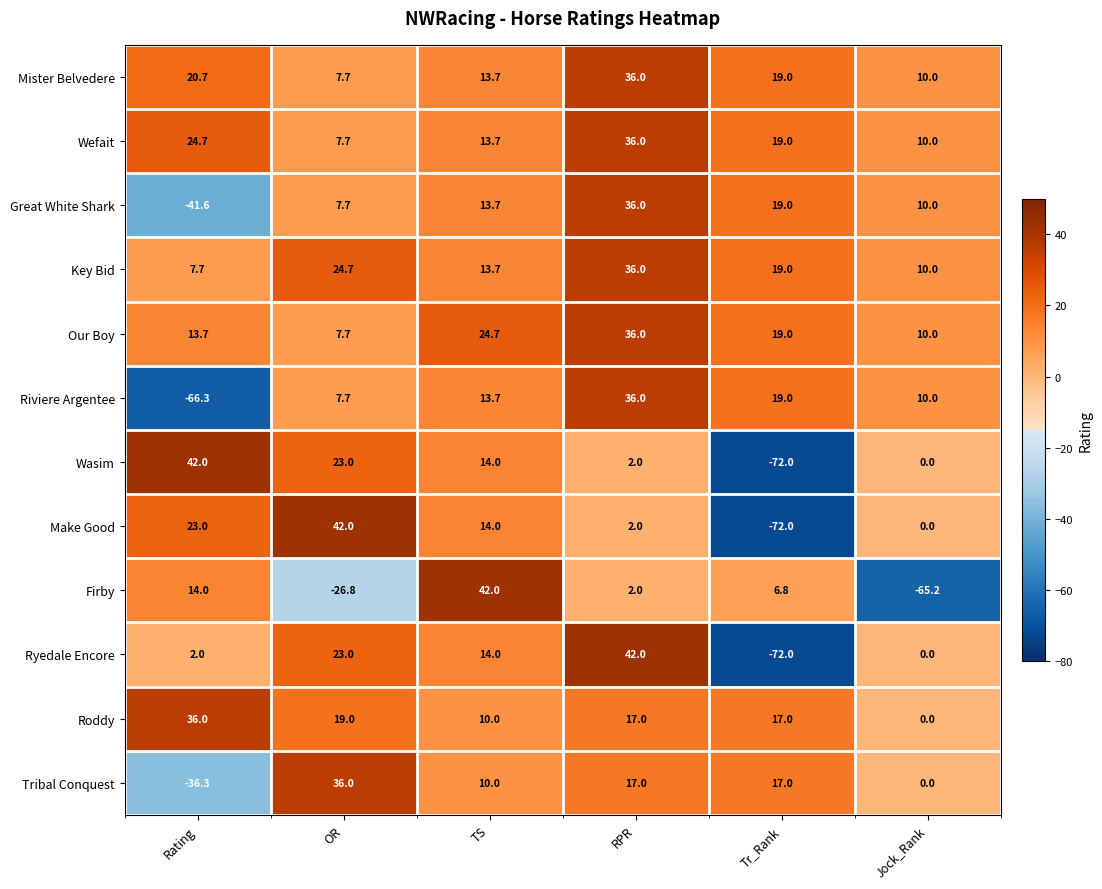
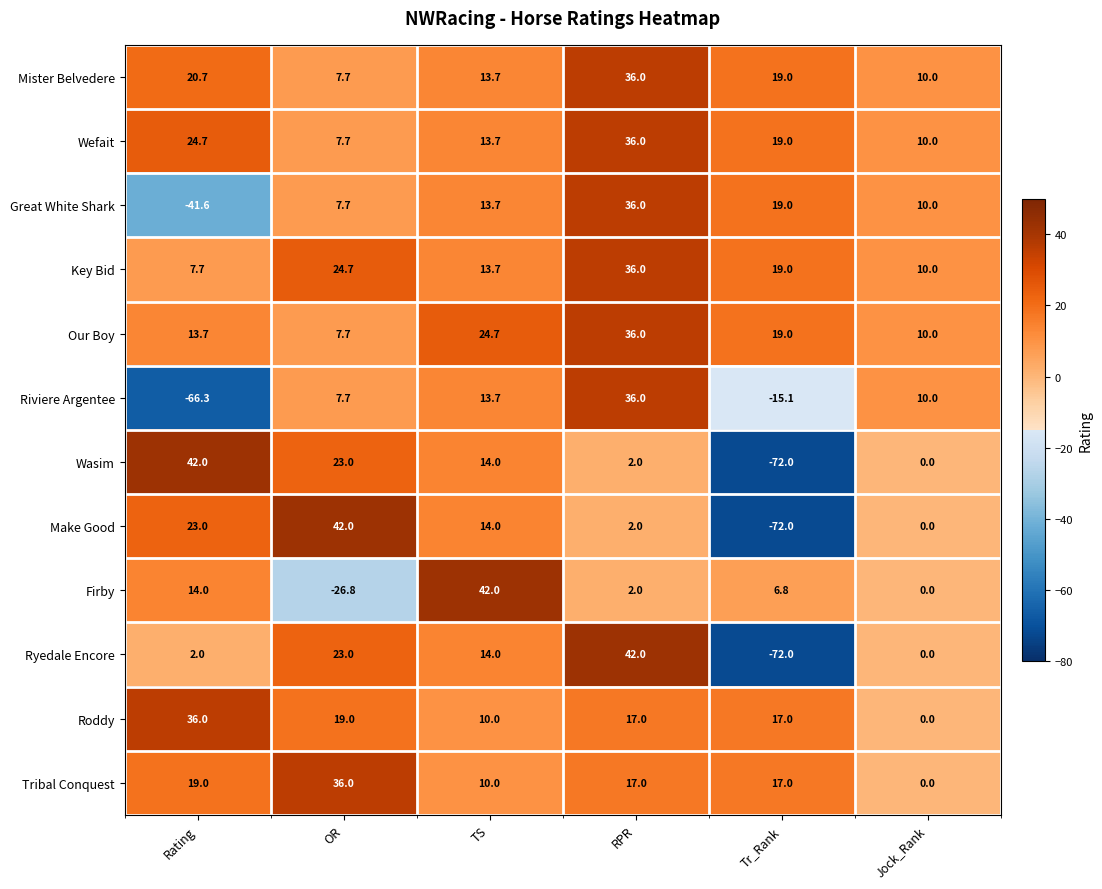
Riviere Argentee, Tr_Rank: 19.0 -> -15.1
Firby, Jock_Rank: -65.2 -> 0.0
Tribal Conquest, Rating: -36.3 -> 19.0
